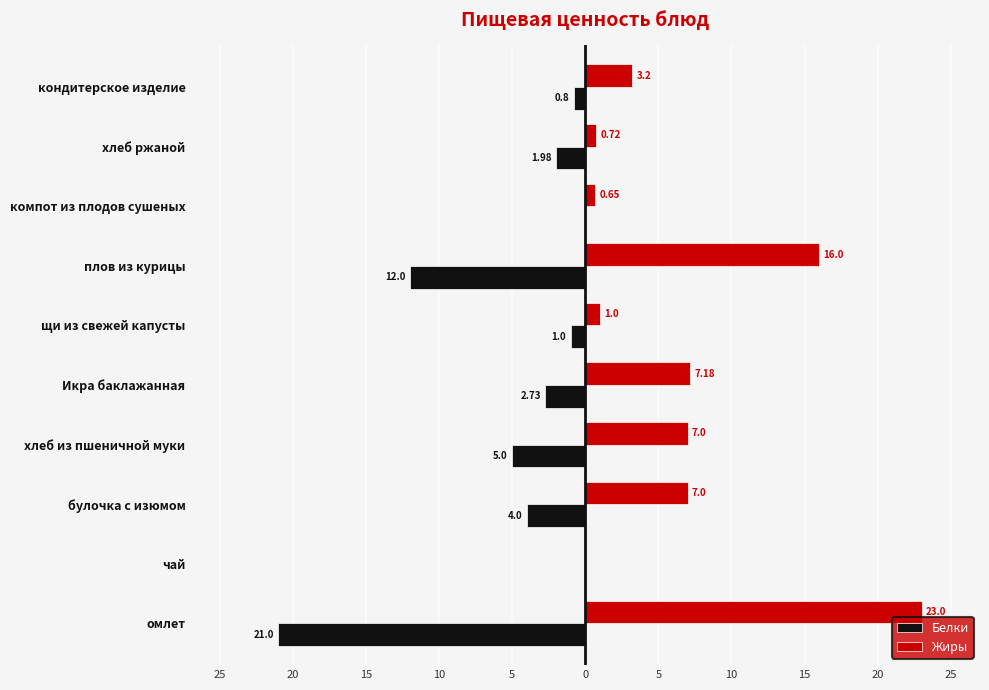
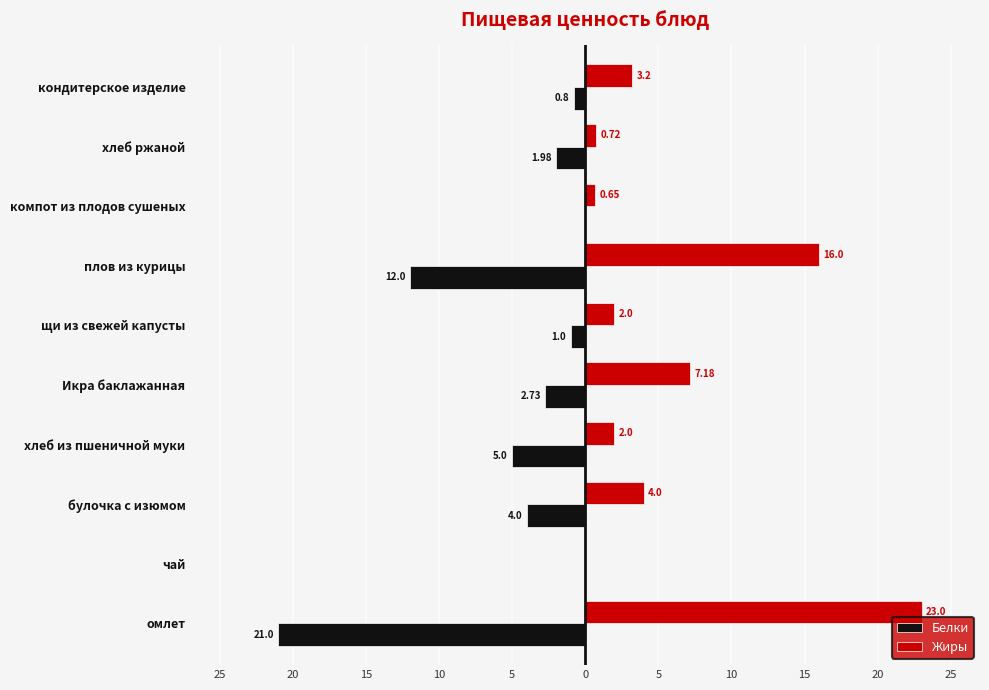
Жиры, щи из свежей капусты: 1.0 -> 2.0
Жиры, хлеб из пшеничной муки: 7.0 -> 2.0
Жиры, булочка с изюмом: 7.0 -> 4.0
